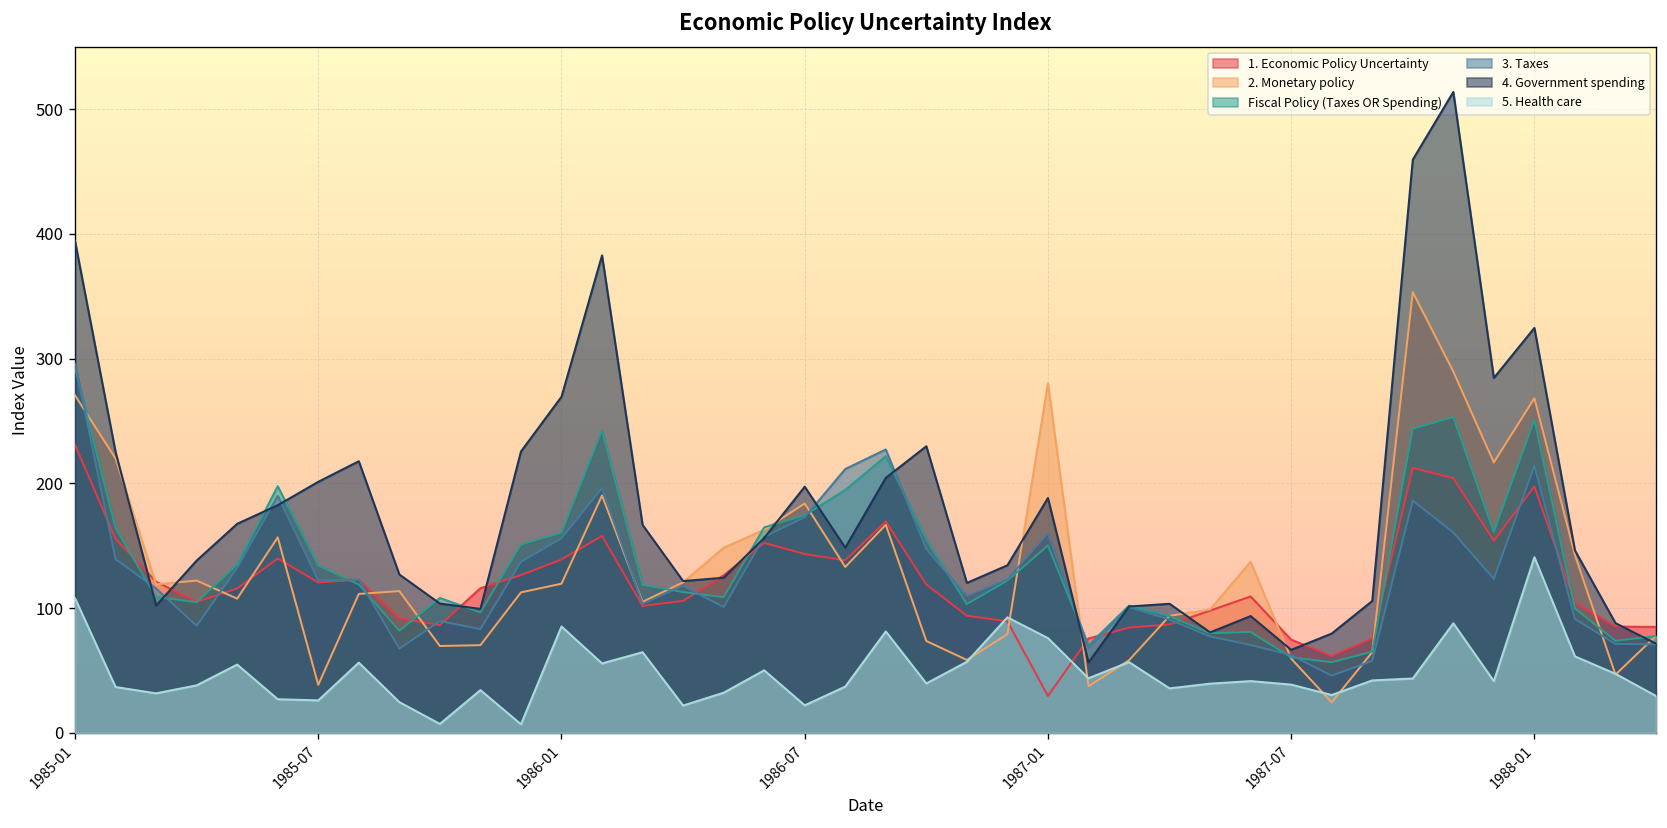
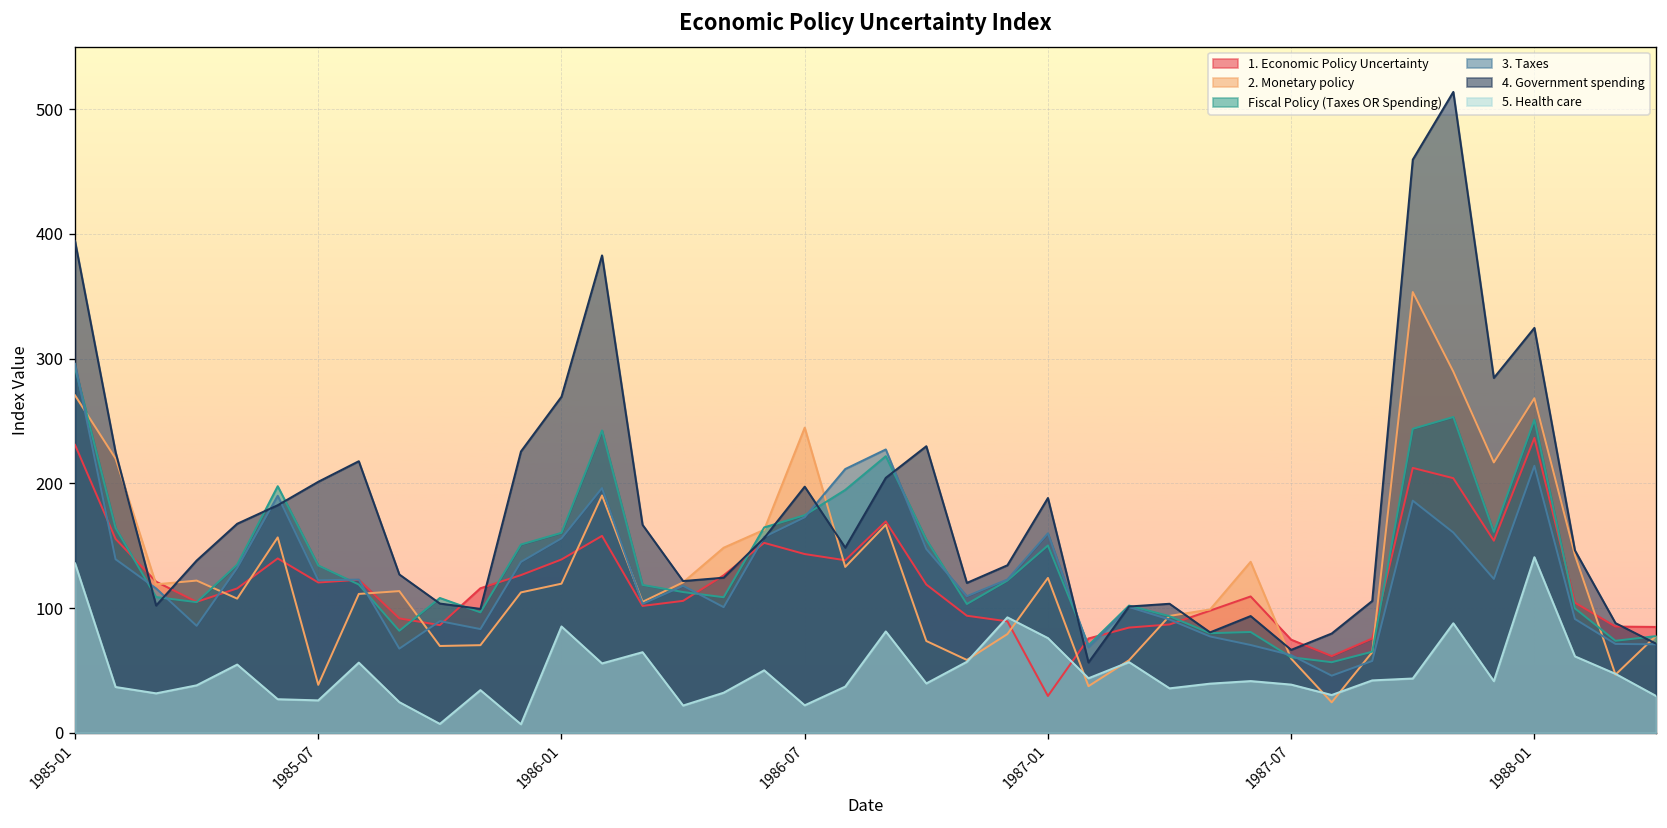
5. Health care, 1985-01: 108 -> 136
2. Monetary policy, 1986-07: 184 -> 245
2. Monetary policy, 1987-01: 280 -> 124
1. Economic Policy Uncertainty, 1988-01: 198 -> 236
